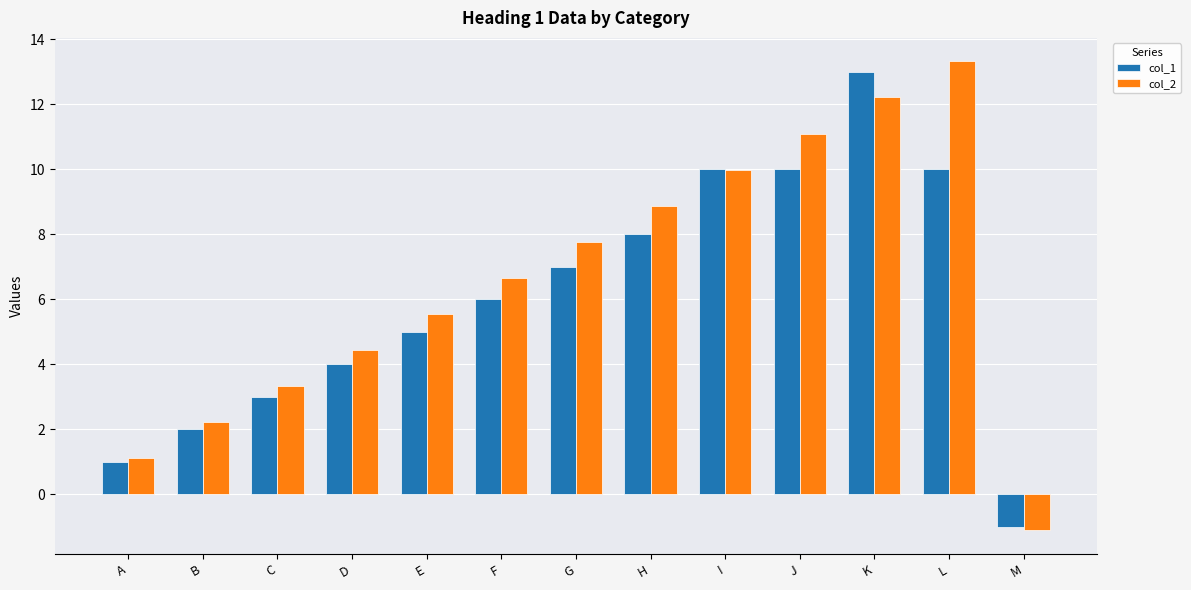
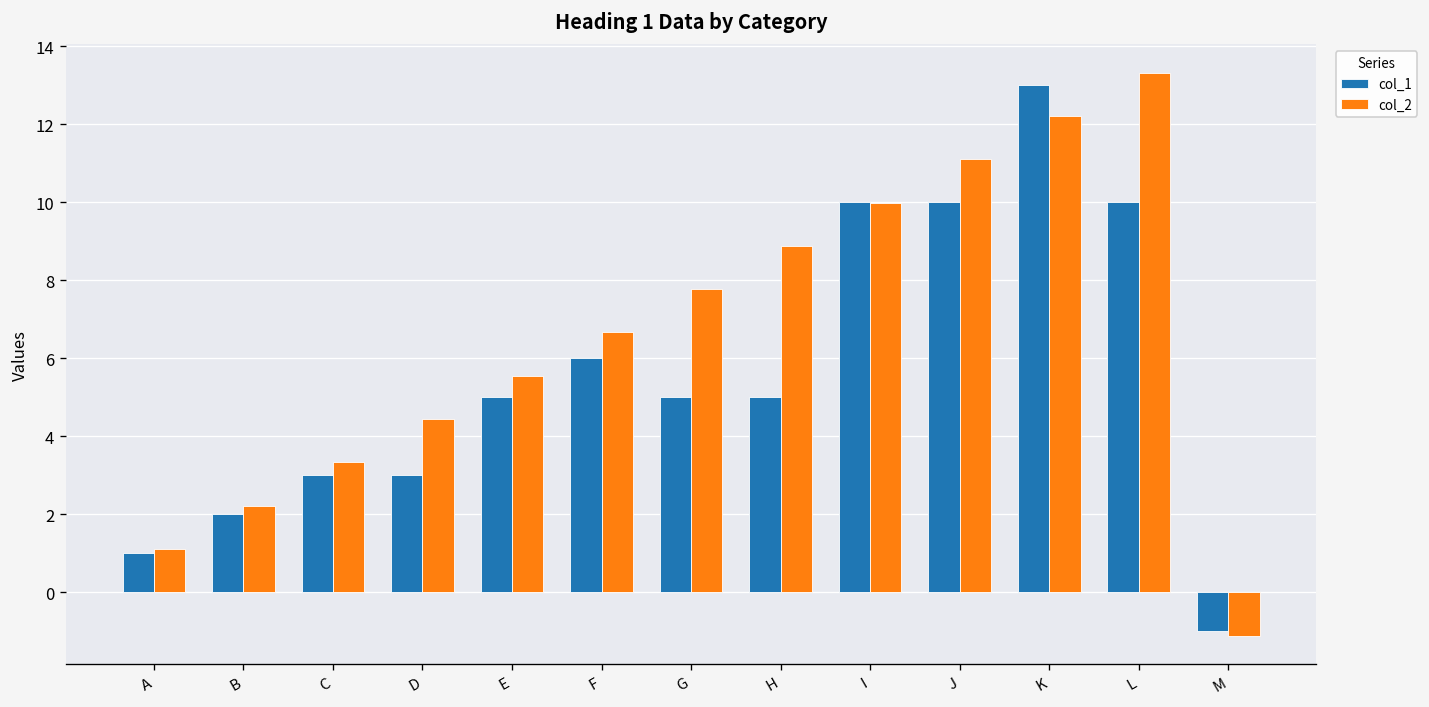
col_1, D: 4 -> 3
col_1, G: 7 -> 5
col_1, H: 8 -> 5
